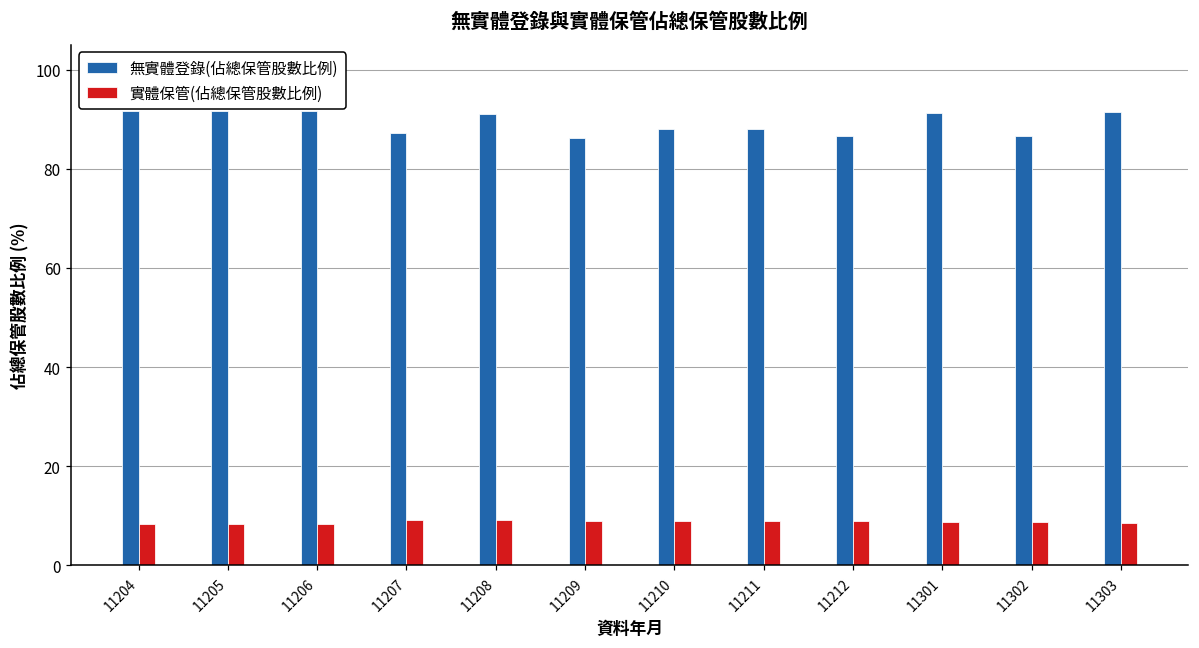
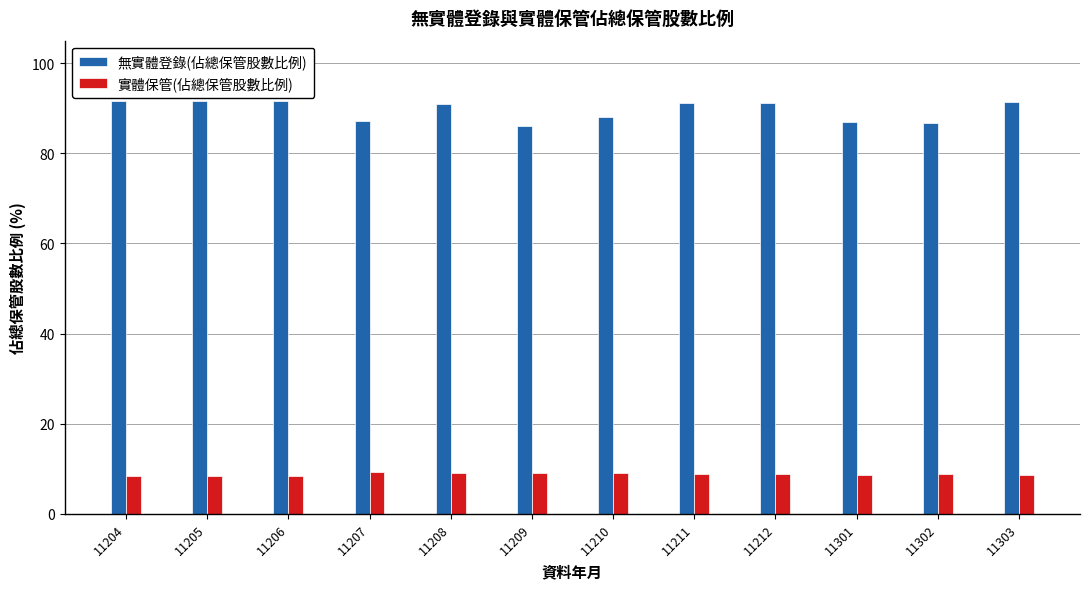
無實體登錄(佔總保管股數比例), 11211: 88 -> 91
無實體登錄(佔總保管股數比例), 11212: 87 -> 91
無實體登錄(佔總保管股數比例), 11301: 91 -> 87
